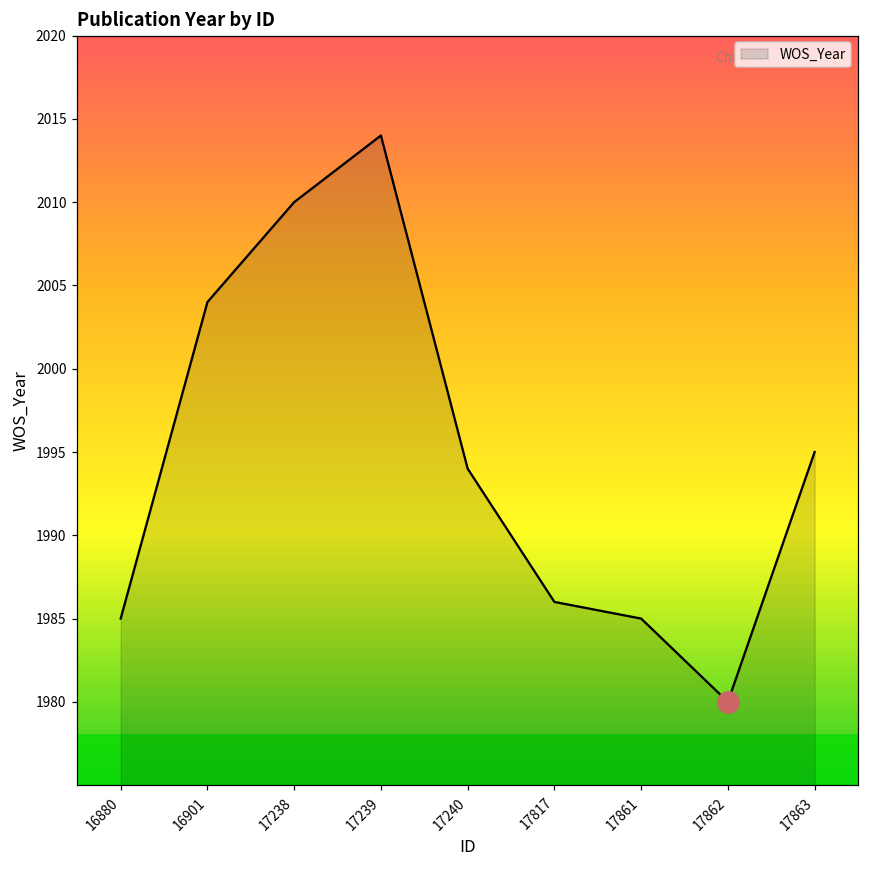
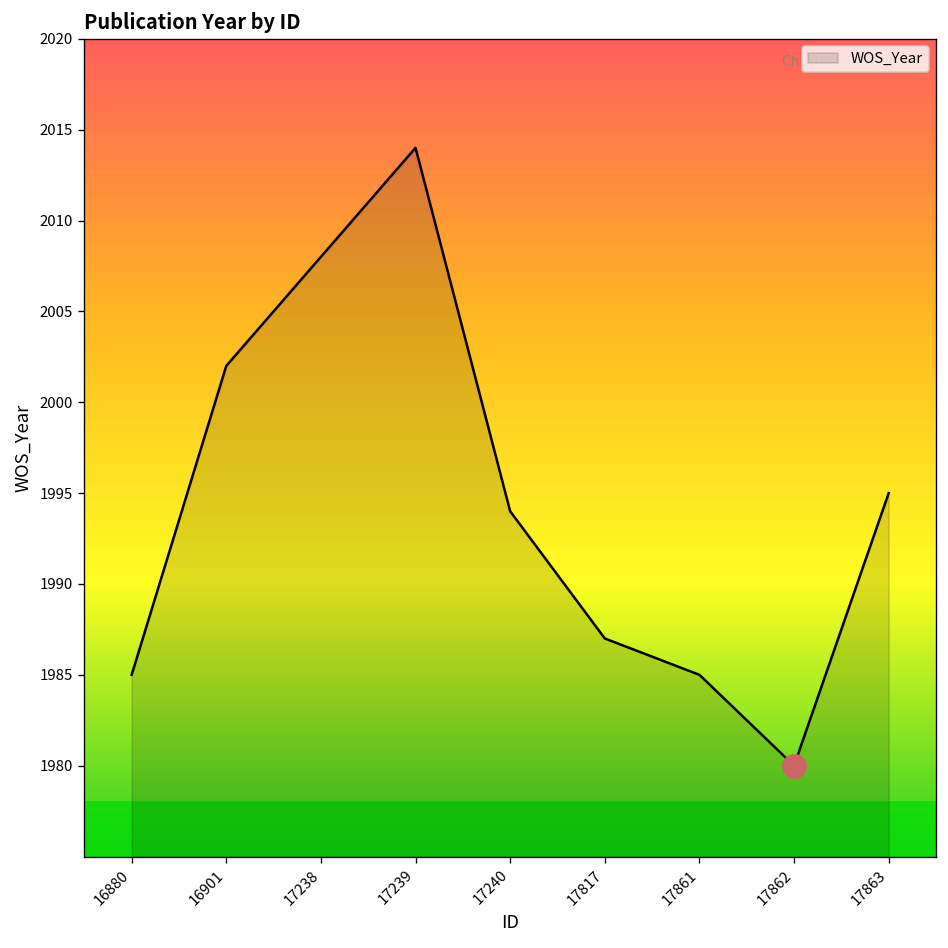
WOS_Year, 16901: 2004 -> 2002
WOS_Year, 17238: 2010 -> 2008
WOS_Year, 17817: 1986 -> 1987
